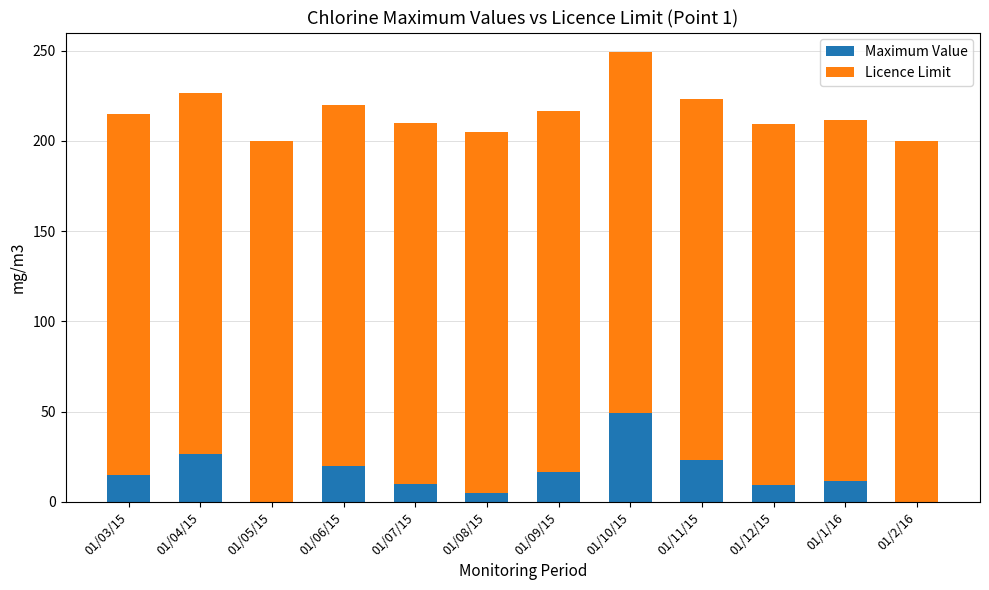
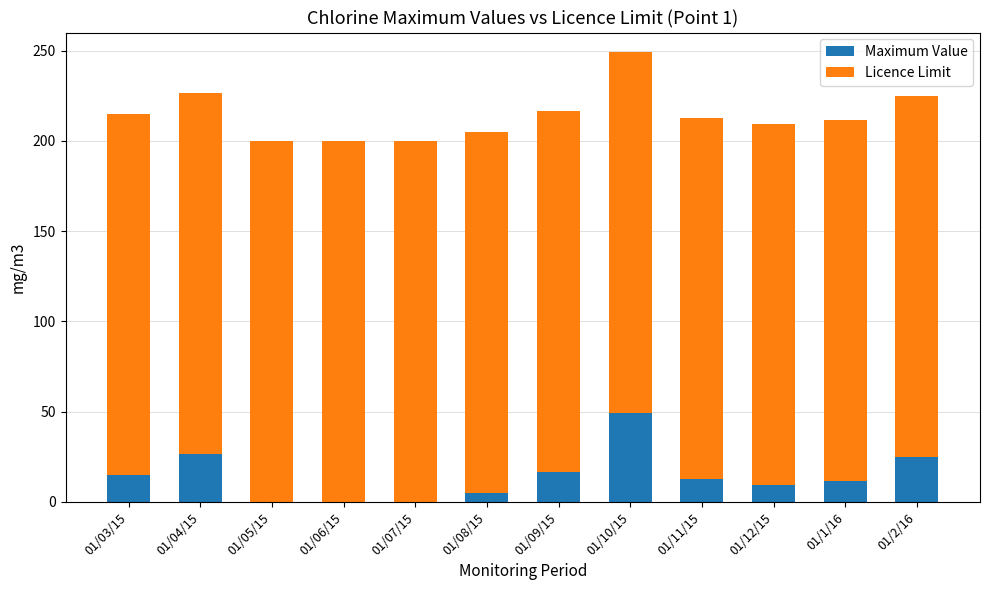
Maximum Value, 01/06/15: 20 -> 0
Maximum Value, 01/07/15: 10 -> 0
Maximum Value, 01/11/15: 23 -> 13
Maximum Value, 01/2/16: 0 -> 25
